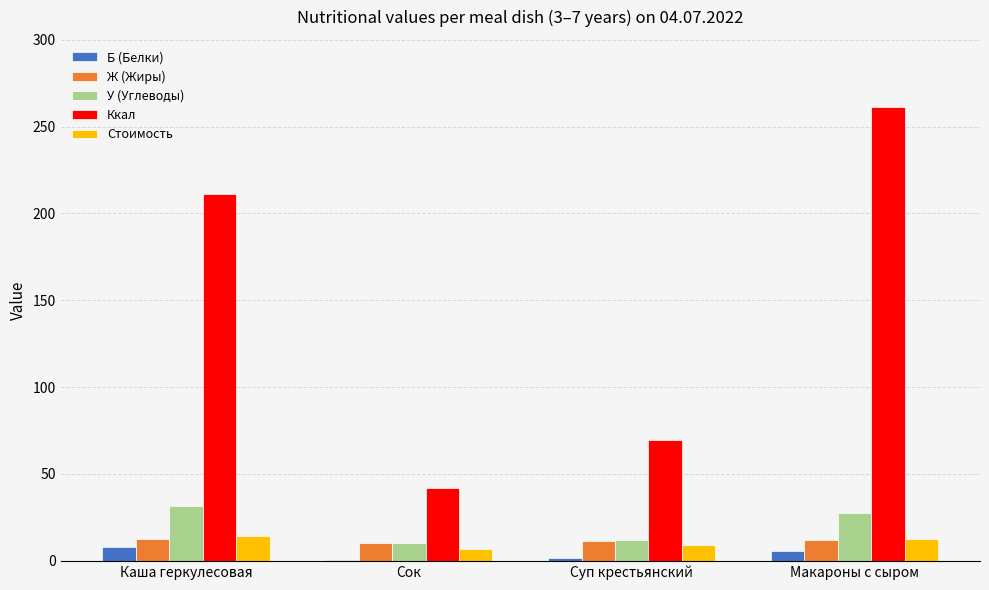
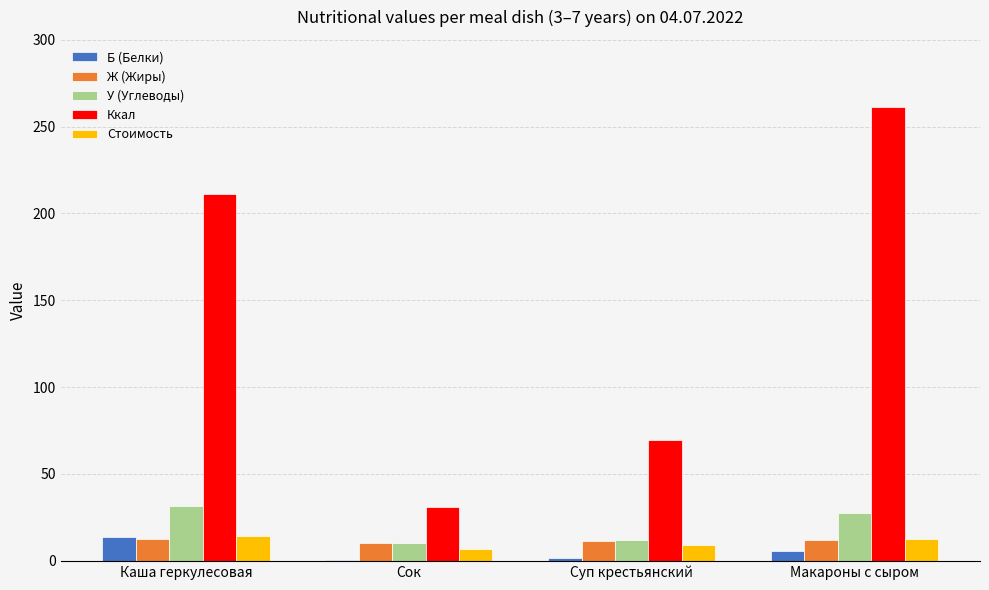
Б (Белки), Каша геркулесовая: 8 -> 14
Ккал, Сок: 42 -> 31
